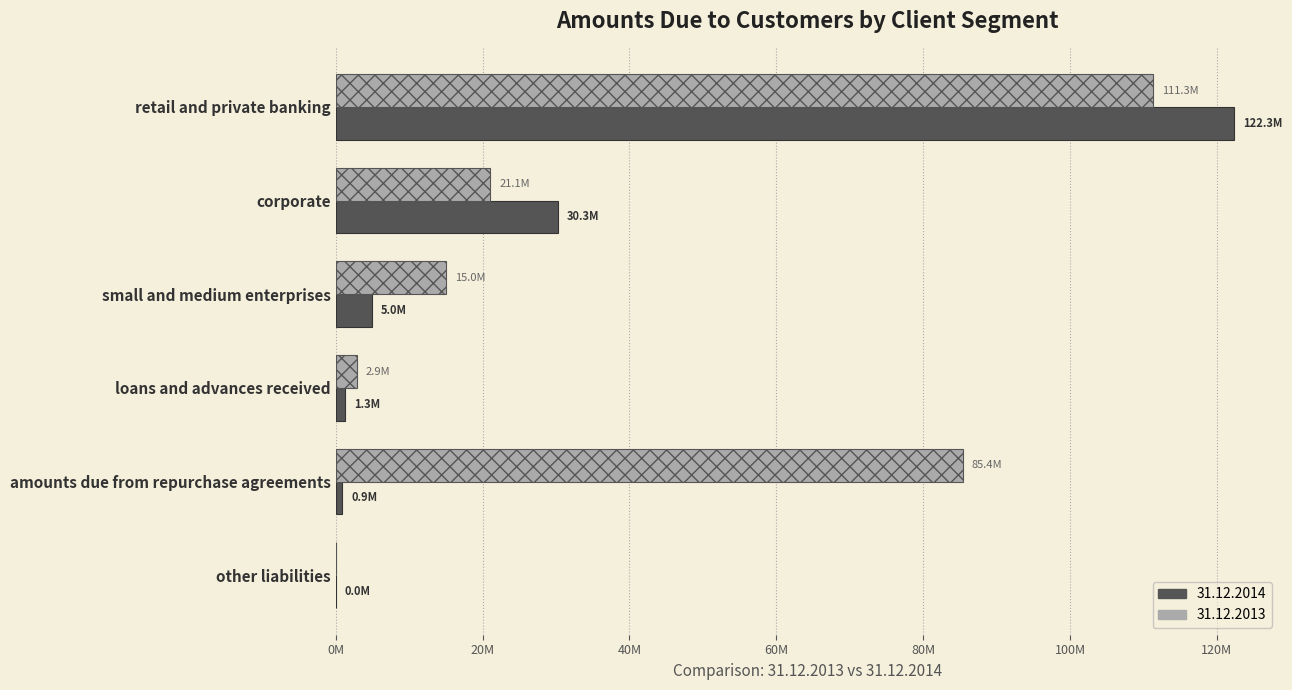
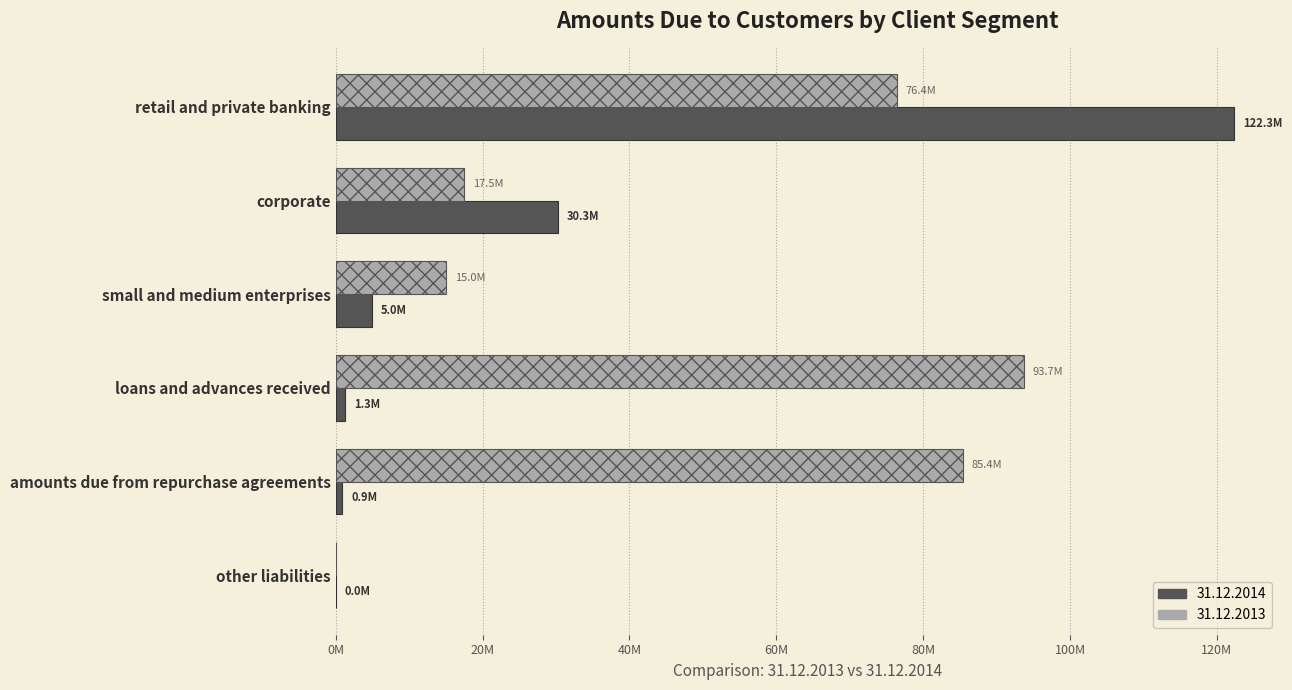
31.12.2013, retail and private banking: 111.3M -> 76.4M
31.12.2013, corporate: 21.1M -> 17.5M
31.12.2013, loans and advances received: 2.9M -> 93.7M
